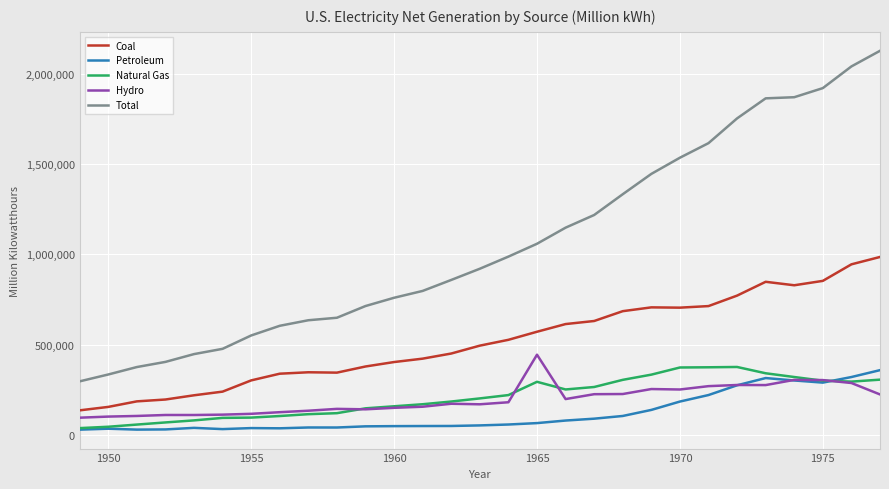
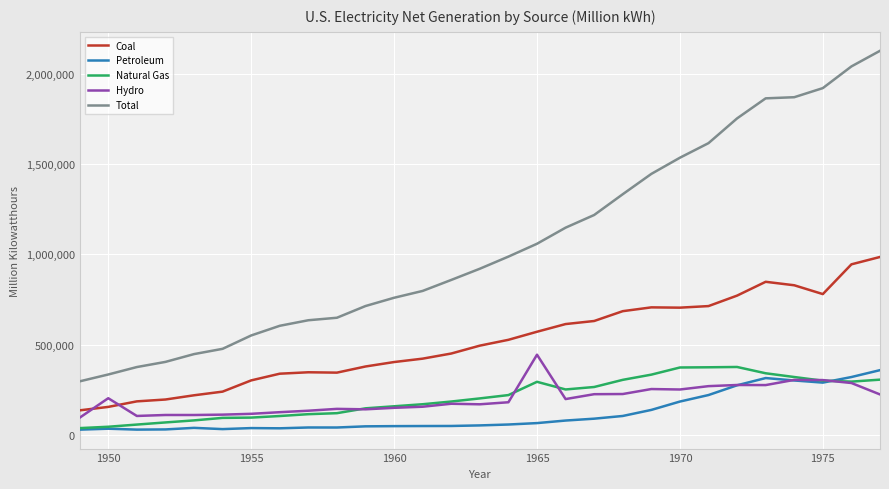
Hydro, 1950: 100,000 -> 200,000
Coal, 1975: 850,000 -> 780,000
